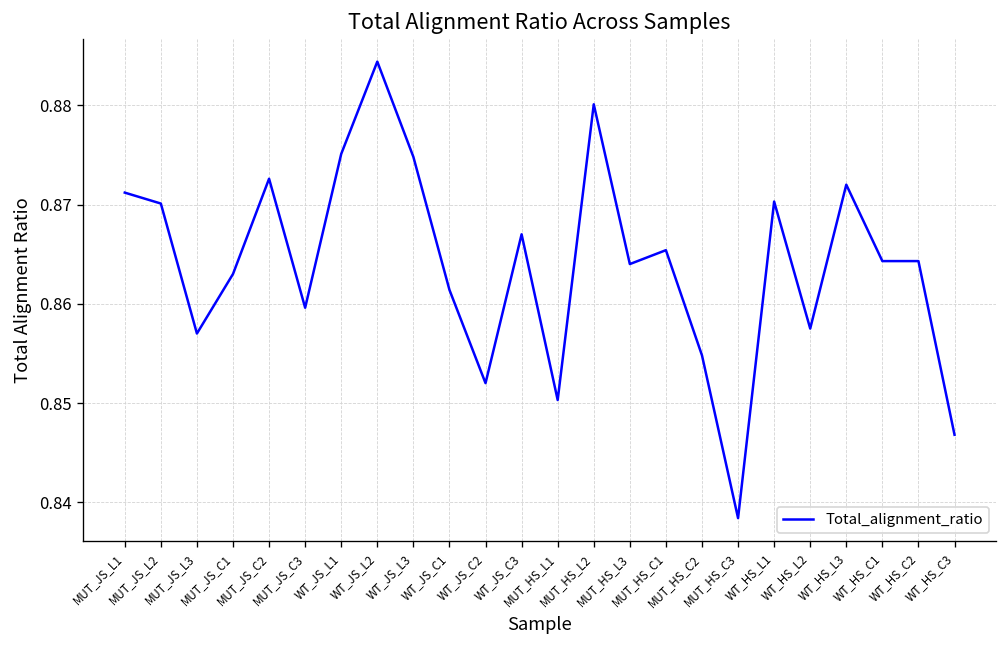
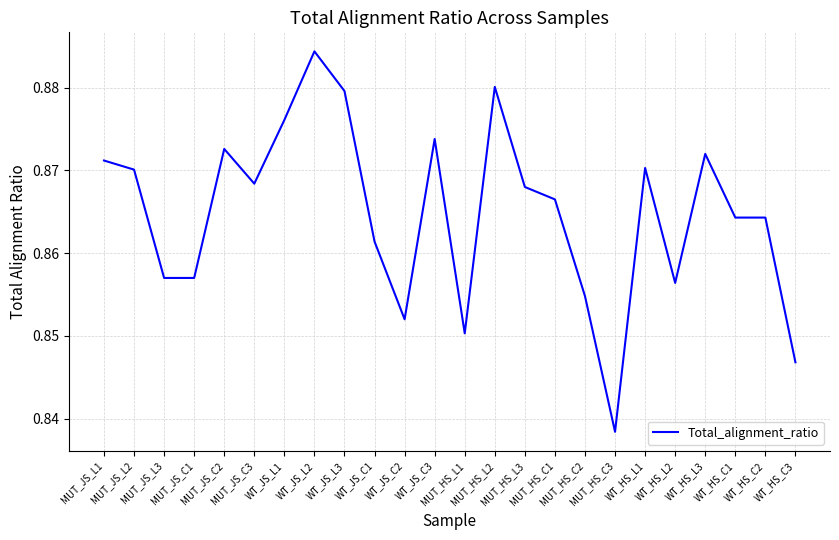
MUT_JS_C1: 0.863 -> 0.857
MUT_JS_C3: 0.860 -> 0.868
WT_JS_L1: 0.875 -> 0.876
WT_JS_L3: 0.875 -> 0.880
WT_JS_C3: 0.867 -> 0.874
MUT_HS_L3: 0.864 -> 0.868
MUT_HS_C1: 0.865 -> 0.867
WT_HS_L2: 0.858 -> 0.856
